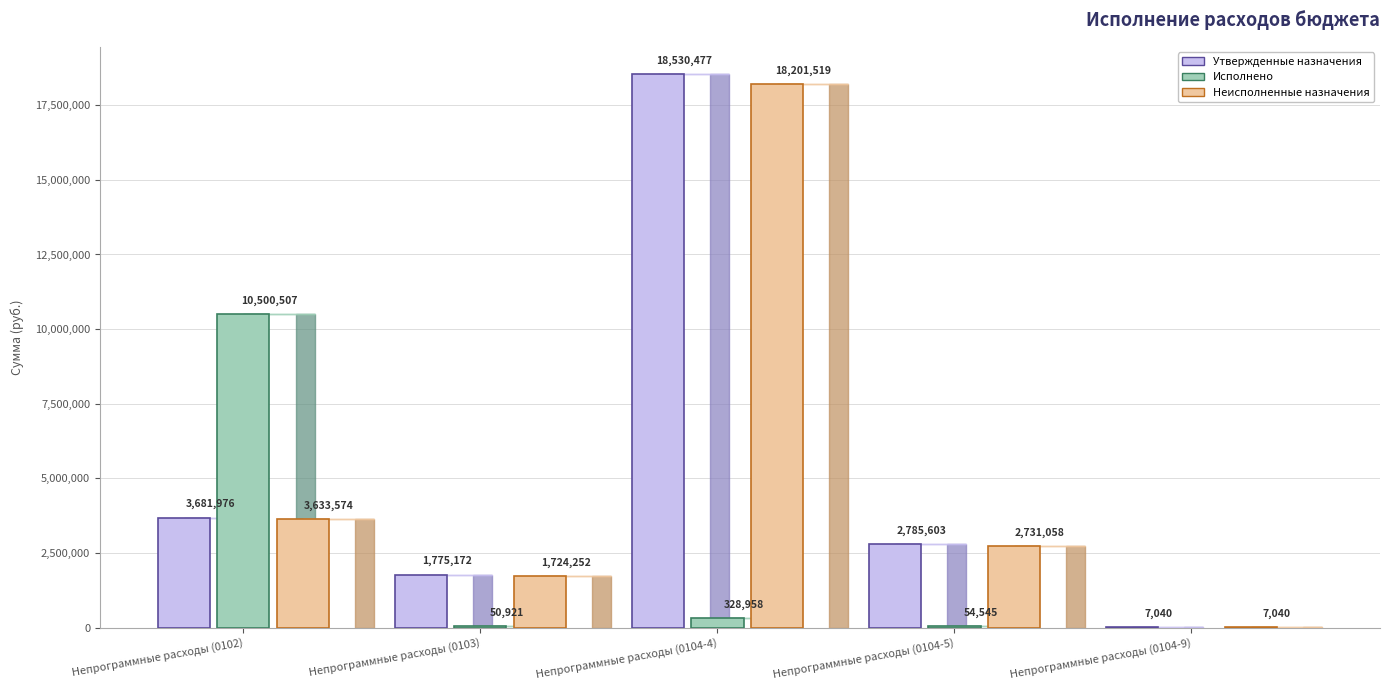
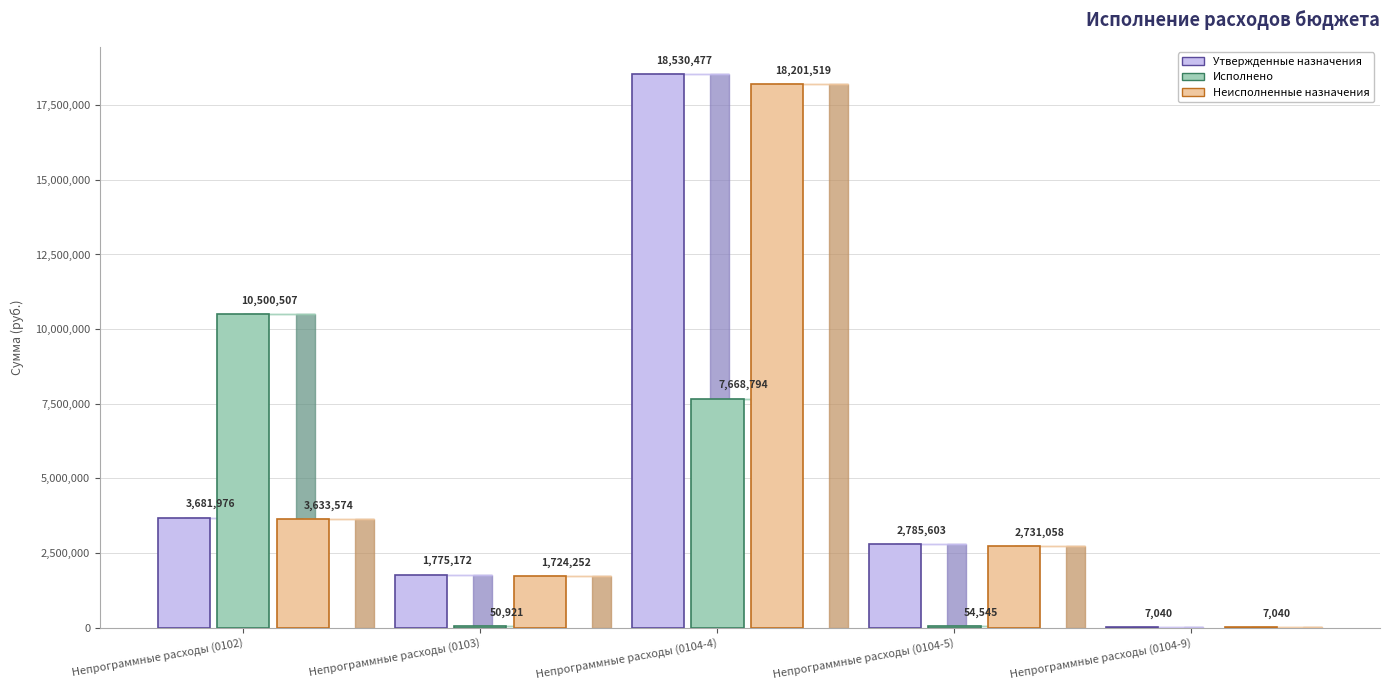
Непрограммные расходы (0104-4): 328,958 -> 7,668,794
